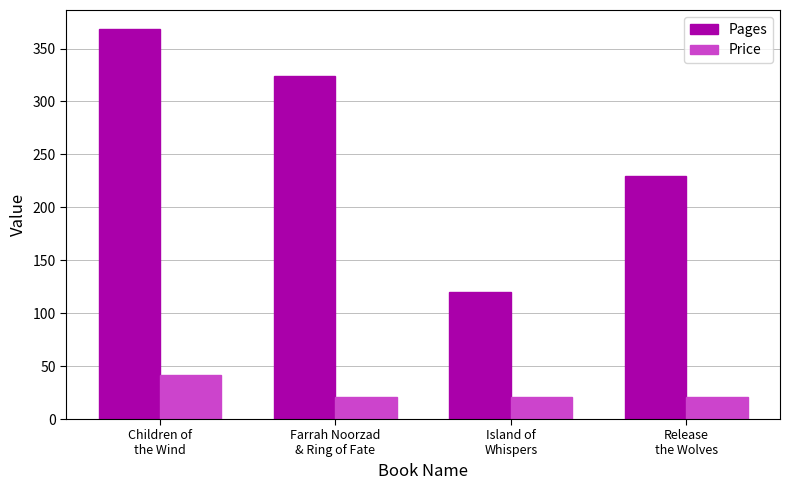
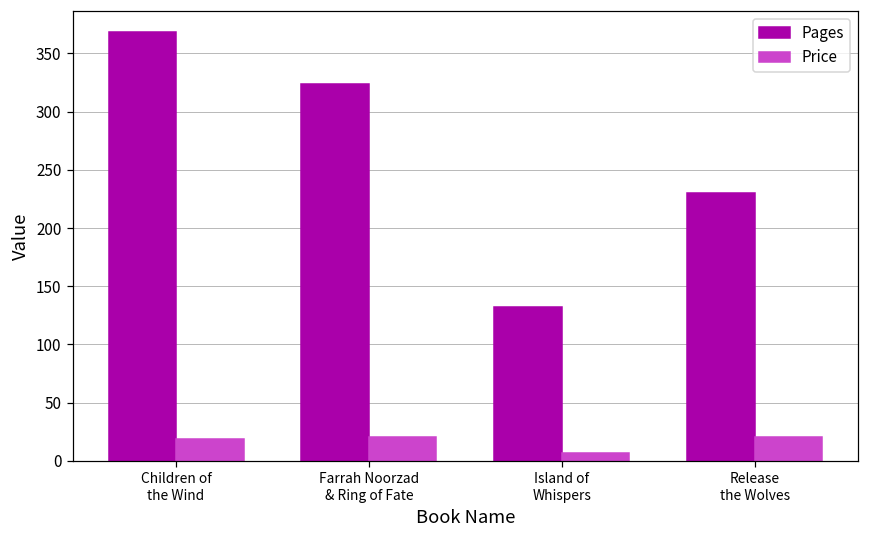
Price, Children of the Wind: 41 -> 19
Pages, Island of Whispers: 120 -> 132
Price, Island of Whispers: 20 -> 7
